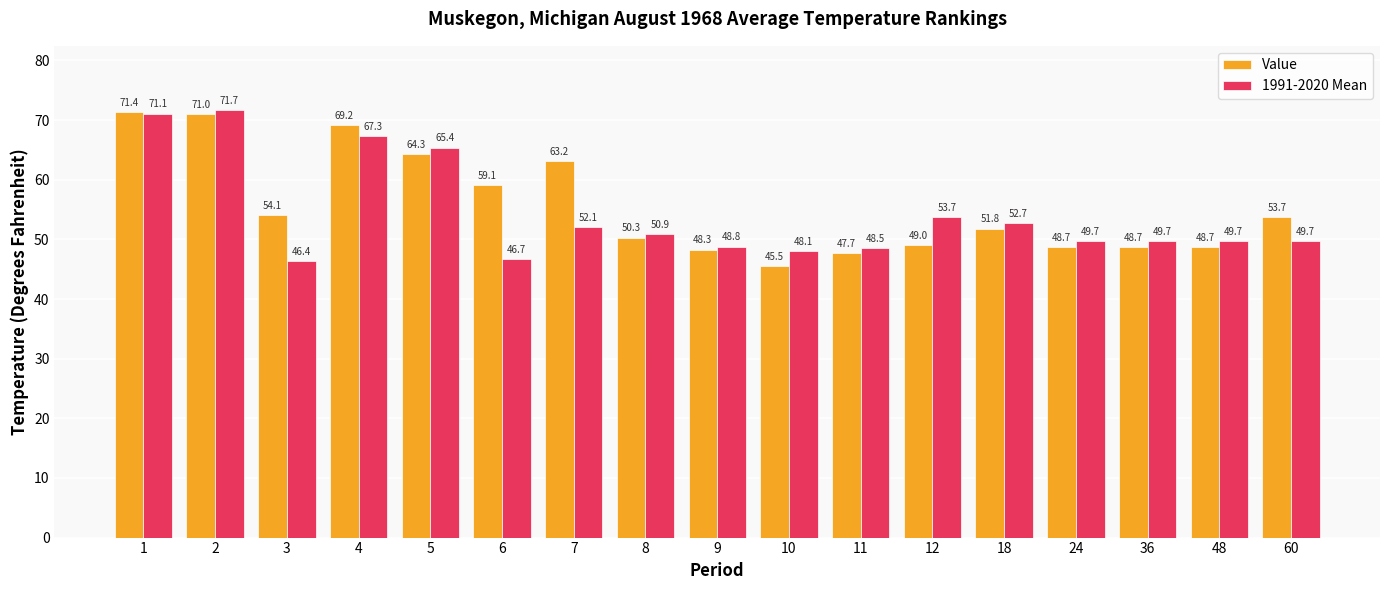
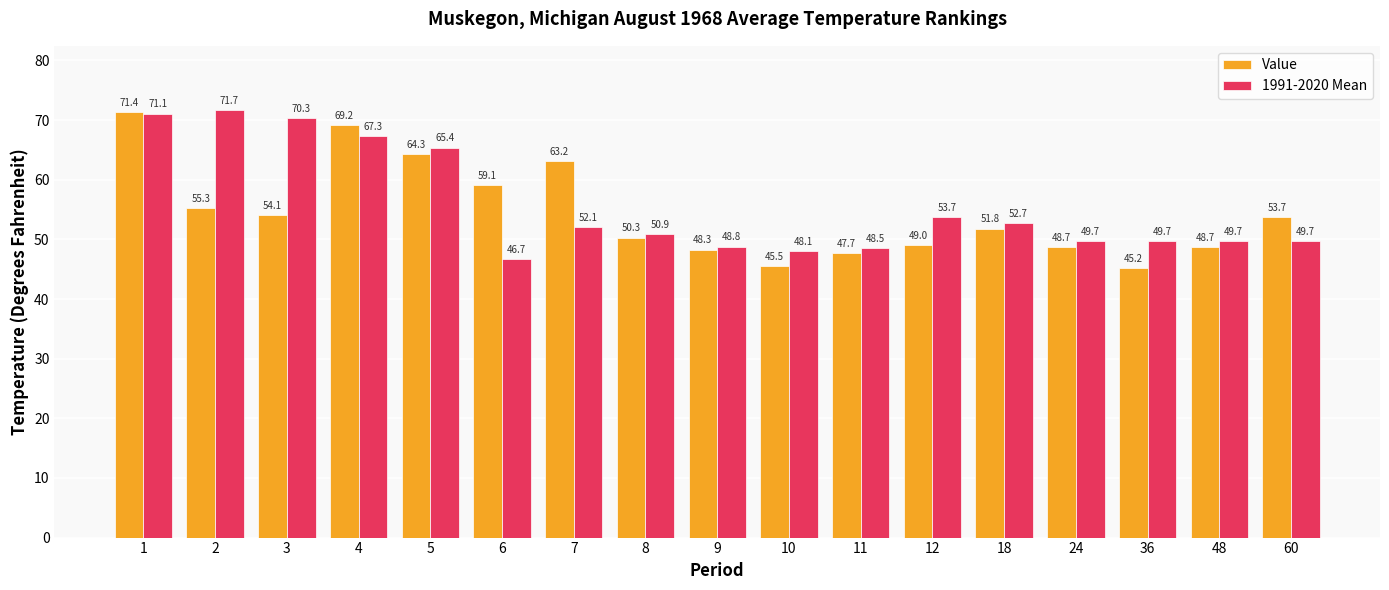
Value, 2: 71.0 -> 55.3
1991-2020 Mean, 3: 46.4 -> 70.3
Value, 36: 48.7 -> 45.2
